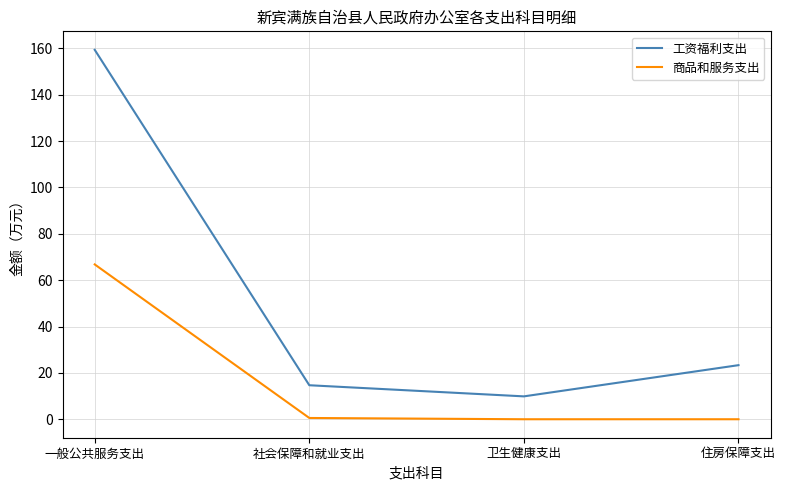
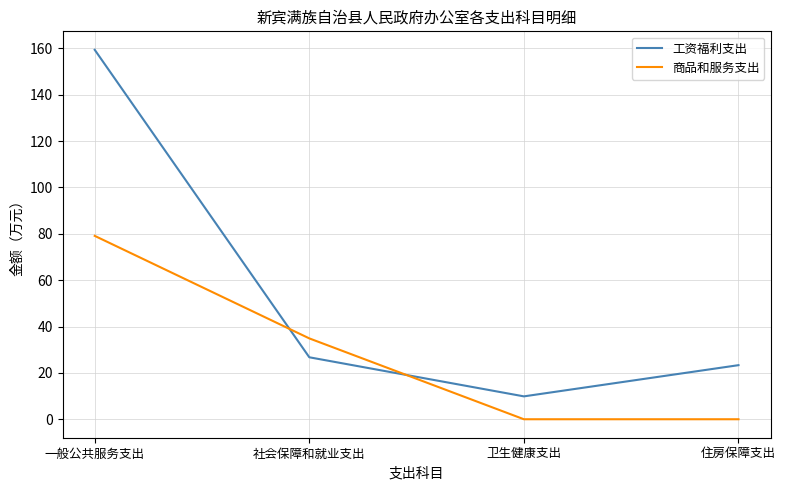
商品和服务支出, 一般公共服务支出: 67 -> 79
工资福利支出, 社会保障和就业支出: 15 -> 27
商品和服务支出, 社会保障和就业支出: 1 -> 35
